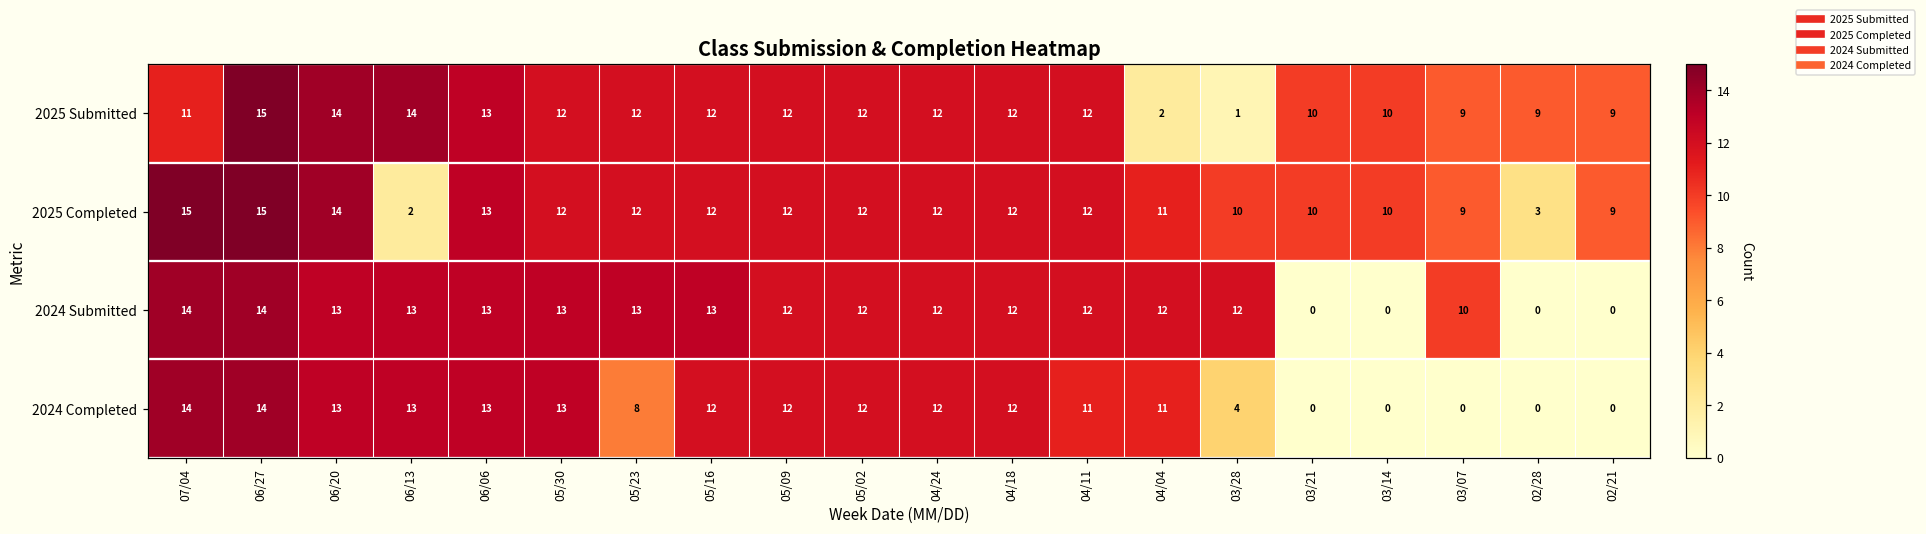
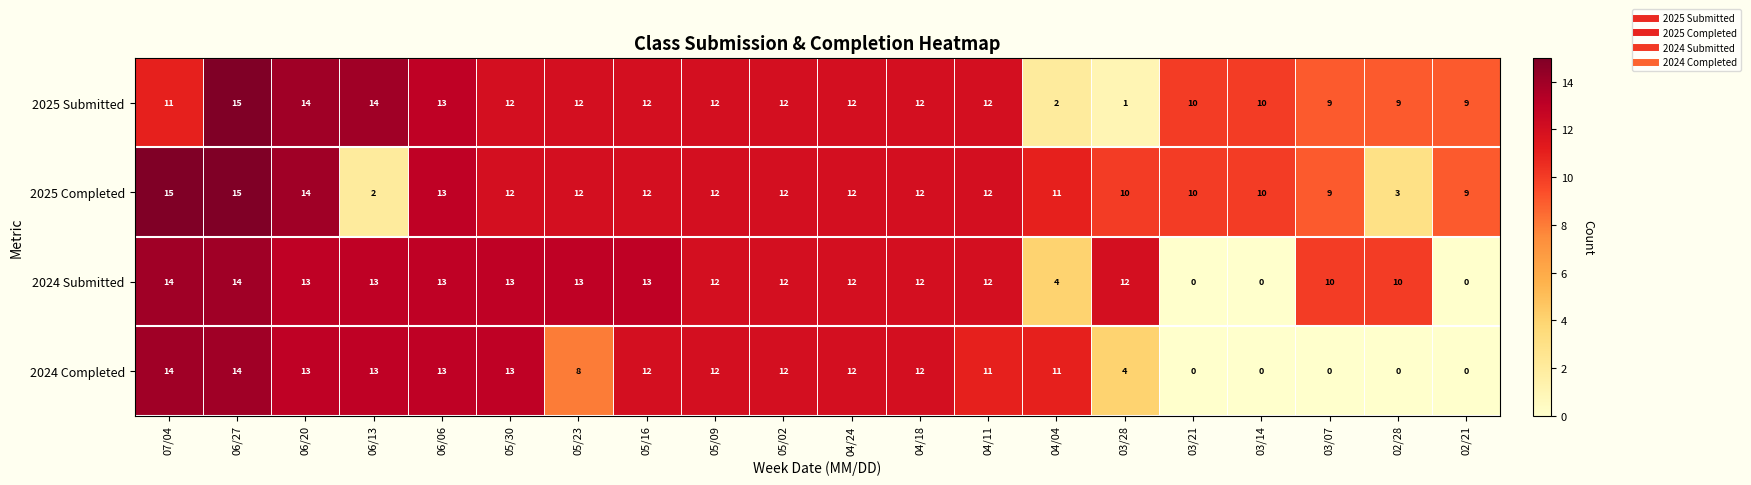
2024 Submitted, 04/04: 12 -> 4
2024 Submitted, 02/28: 0 -> 10
